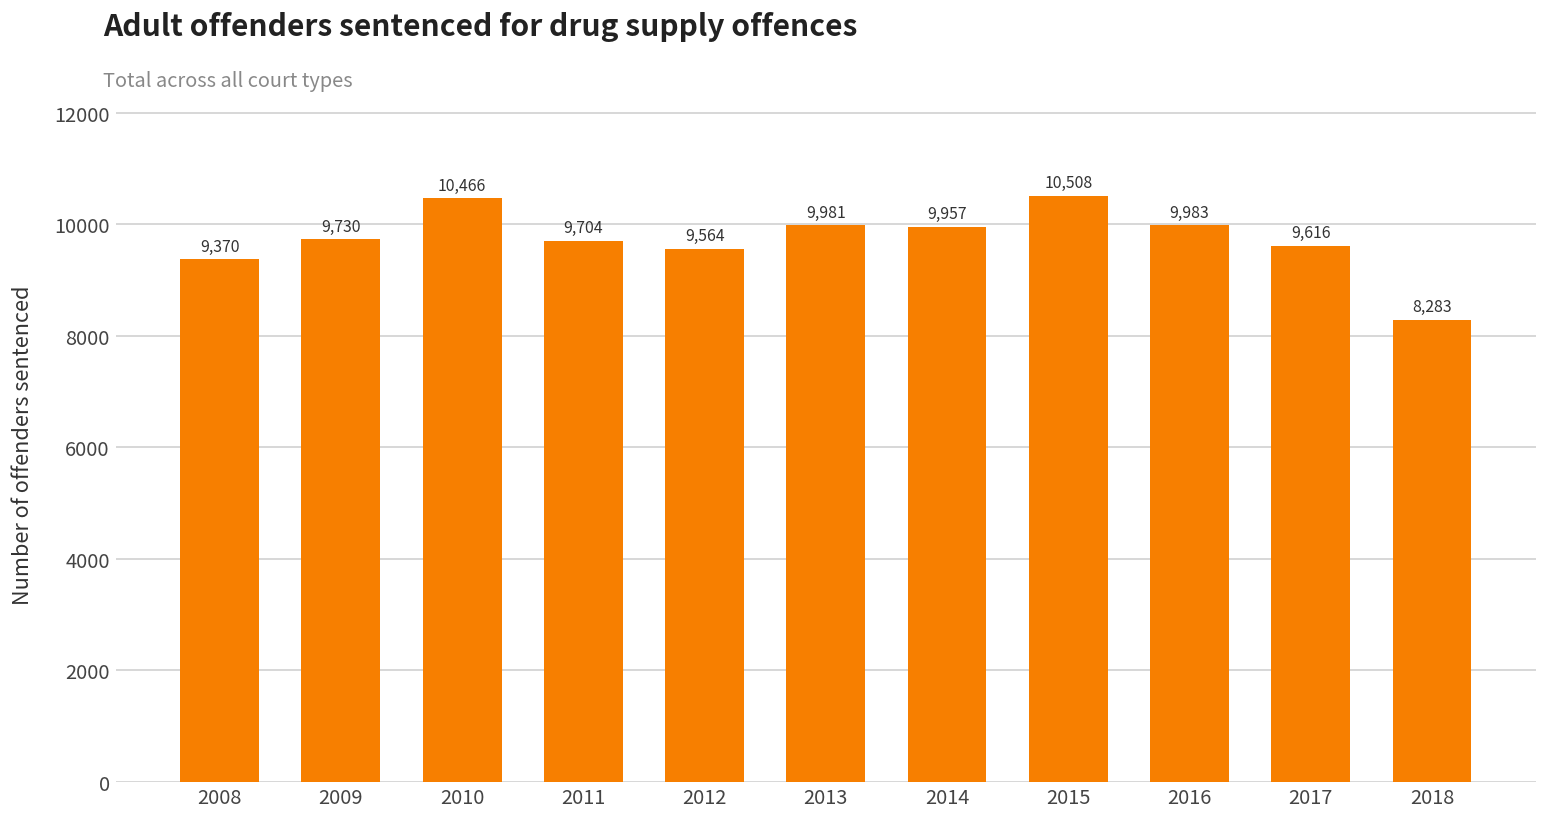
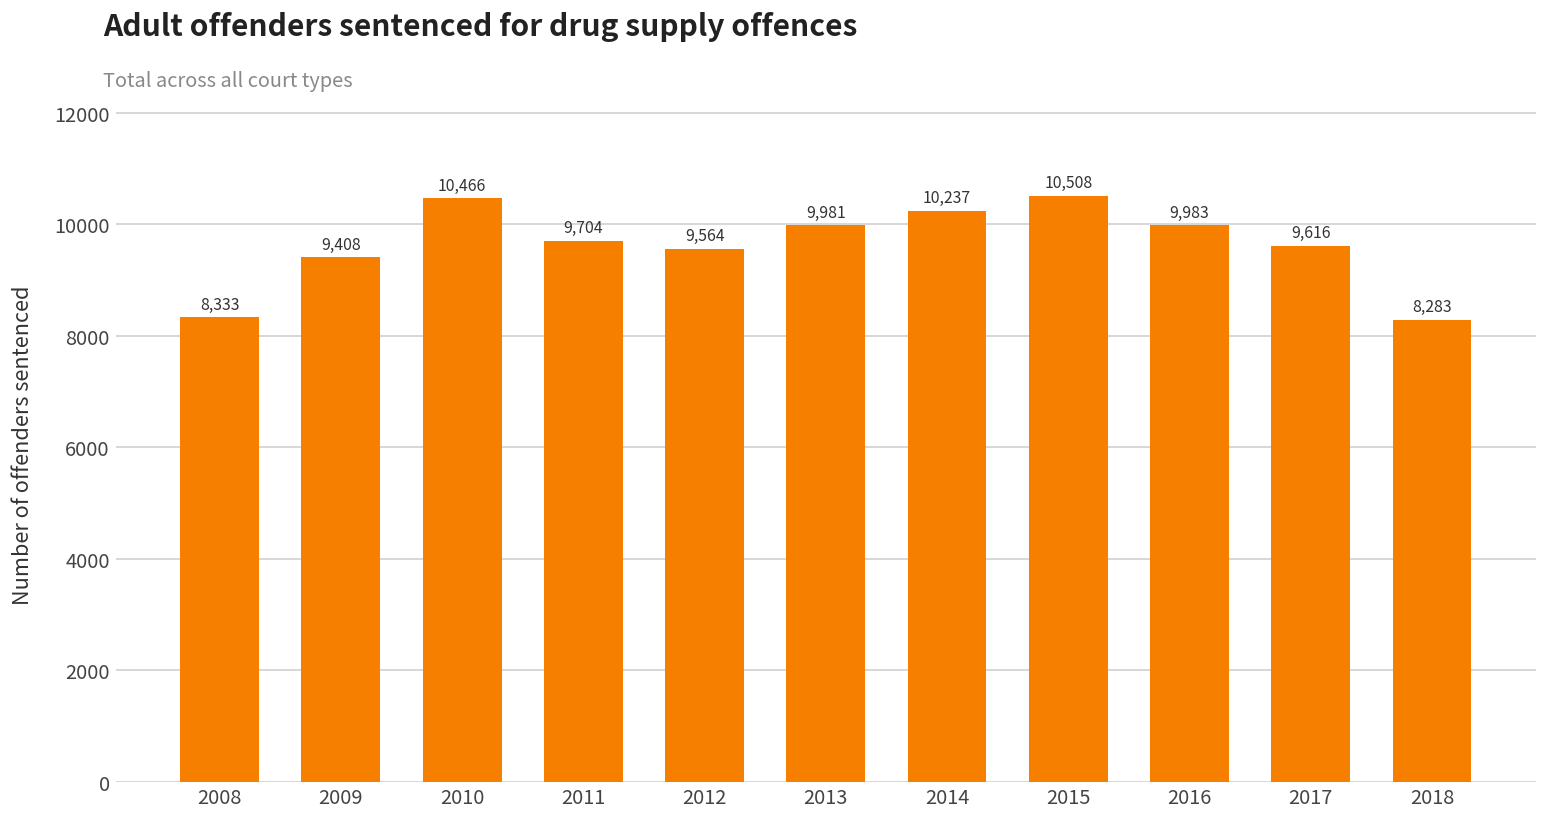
2008: 9,370 -> 8,333
2009: 9,730 -> 9,408
2014: 9,957 -> 10,237
